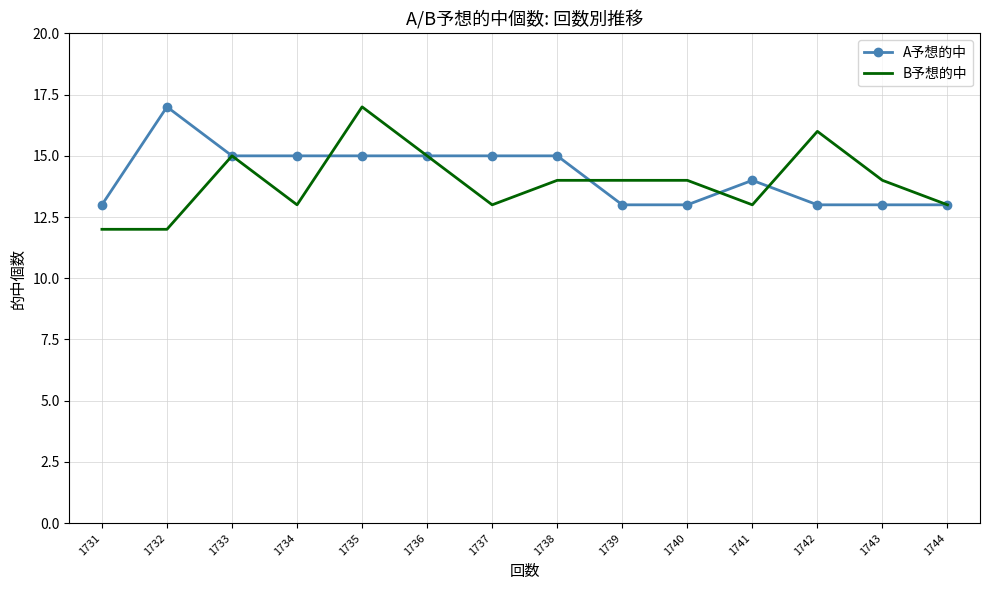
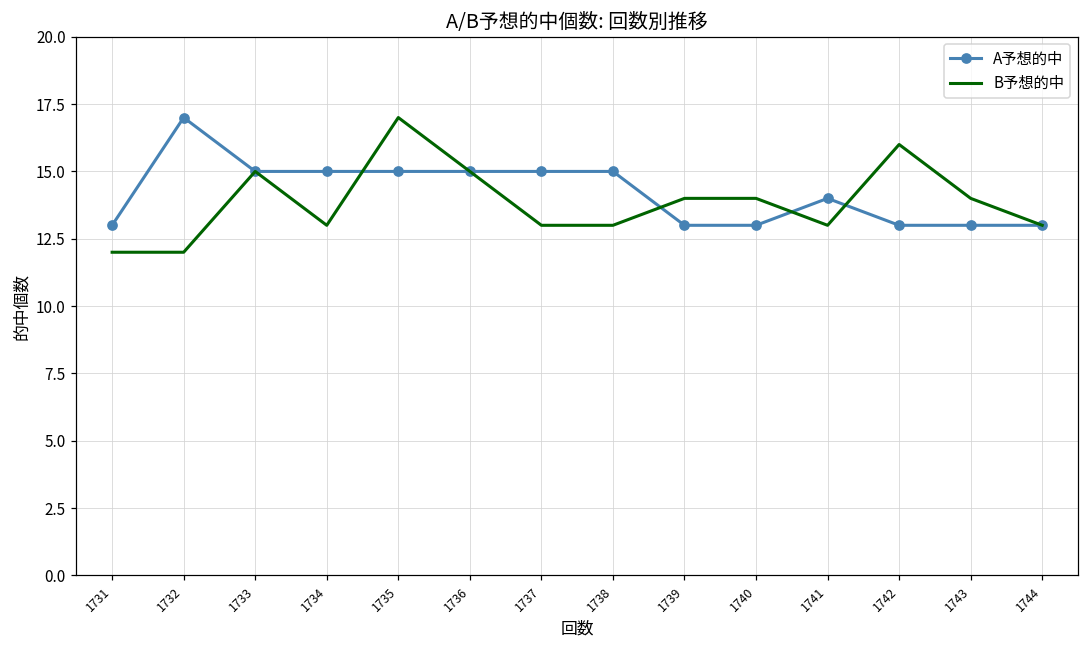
B予想的中, 1738: 14 -> 13
